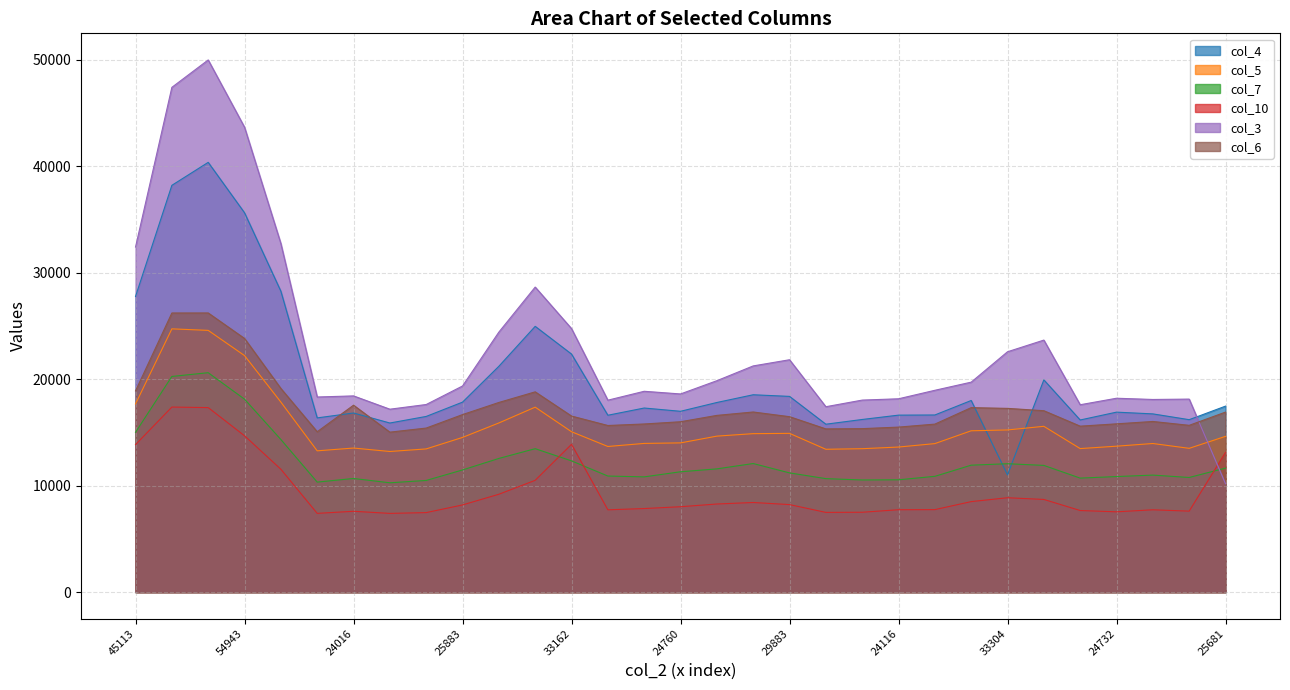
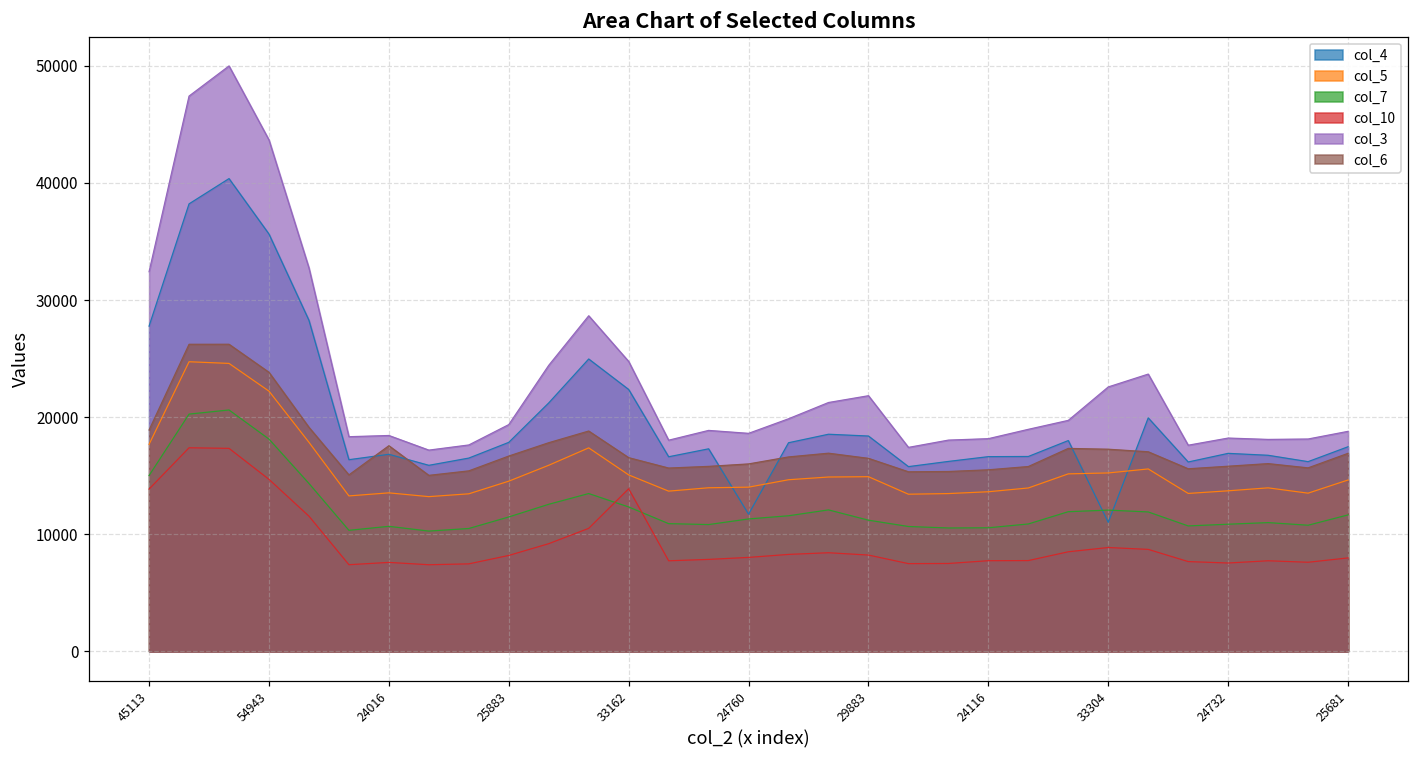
col_4, 24760: 17000 -> 11700
col_10, 25681: 13100 -> 8000
col_3, 25681: 10200 -> 18800
